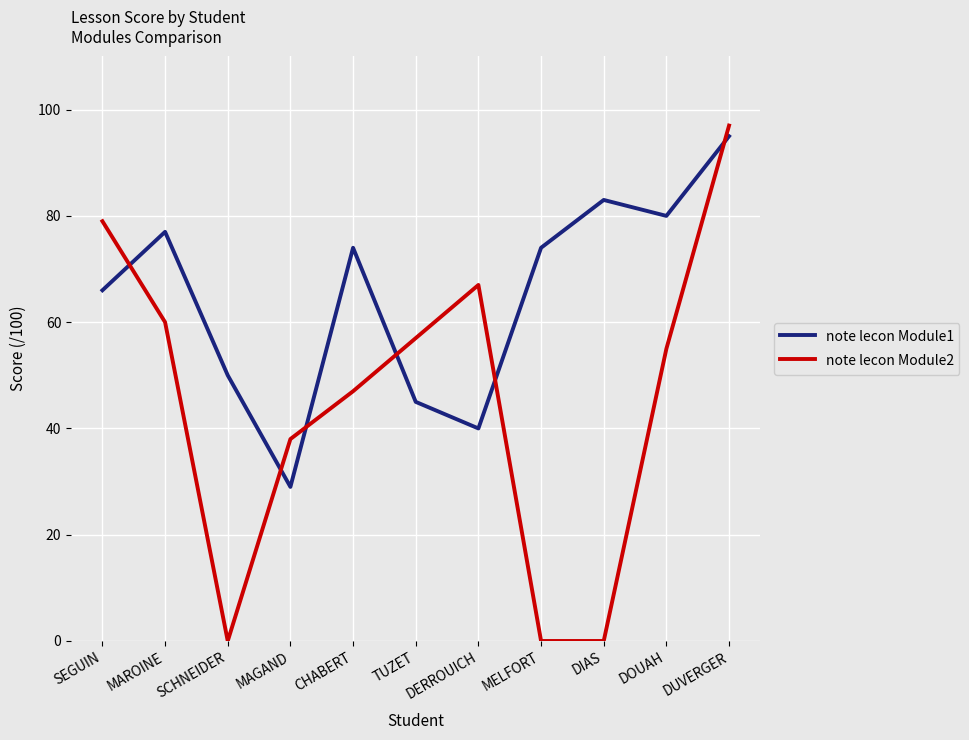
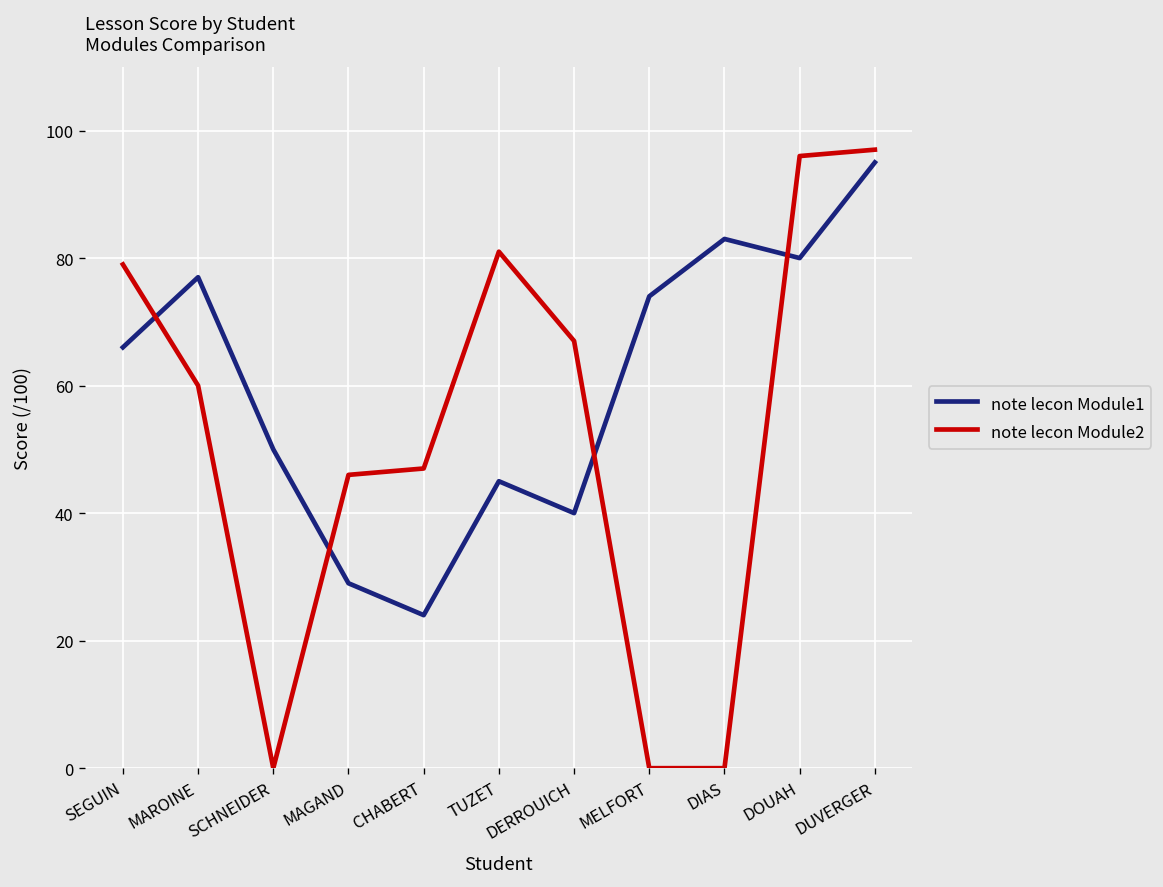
note lecon Module2, MAGAND: 38 -> 46
note lecon Module1, CHABERT: 74 -> 24
note lecon Module2, TUZET: 57 -> 81
note lecon Module2, DOUAH: 55 -> 96
